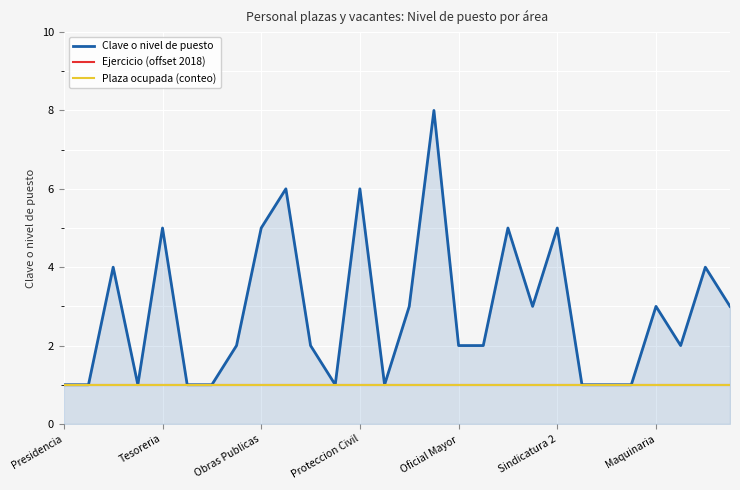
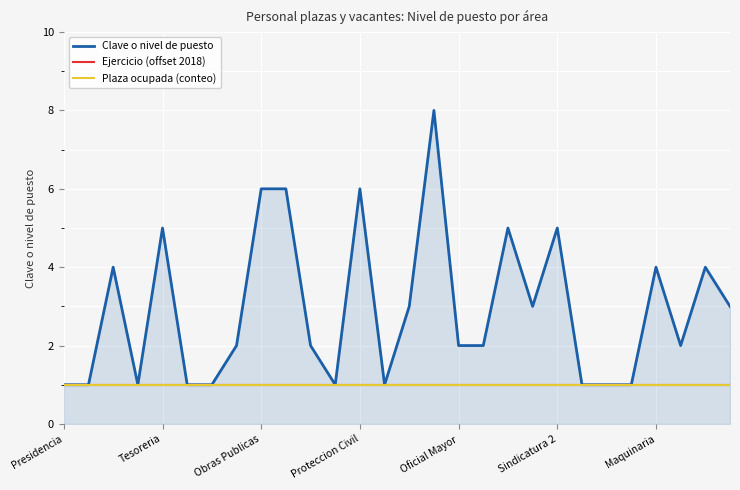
Clave o nivel de puesto, Obras Publicas: 5 -> 6
Clave o nivel de puesto, Maquinaria: 3 -> 4
